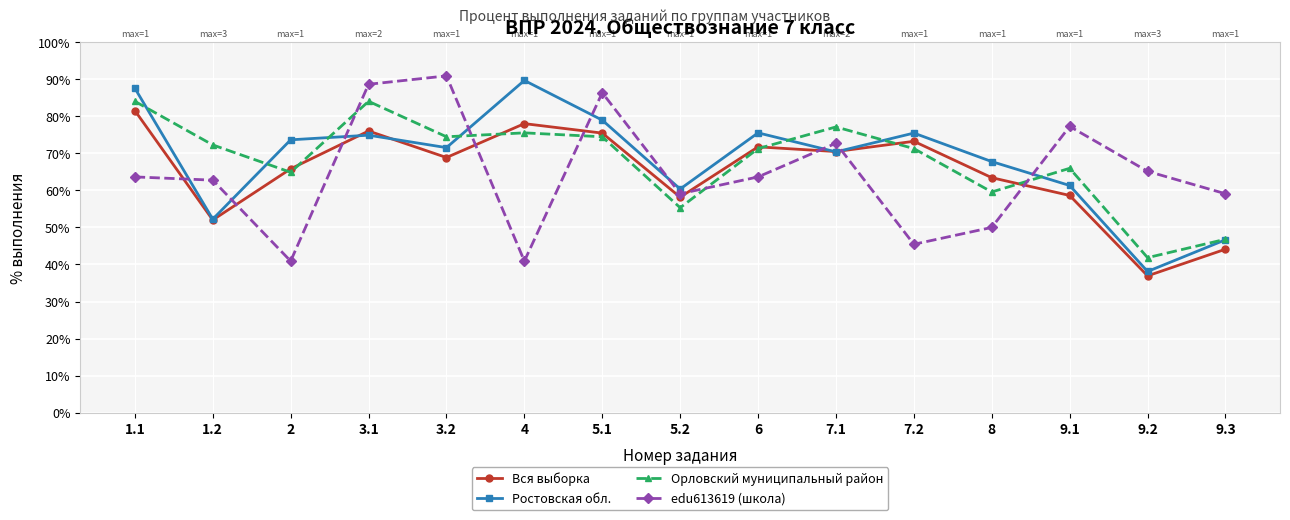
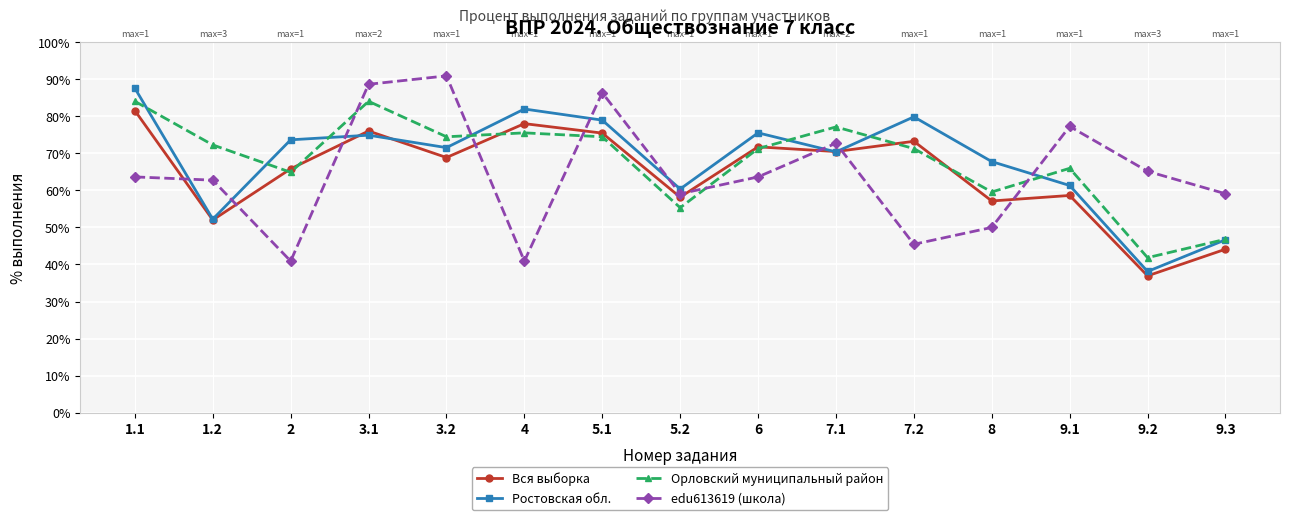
Ростовская обл., 4: 90% -> 82%
Ростовская обл., 7.2: 75% -> 80%
Вся выборка, 8: 63% -> 57%
